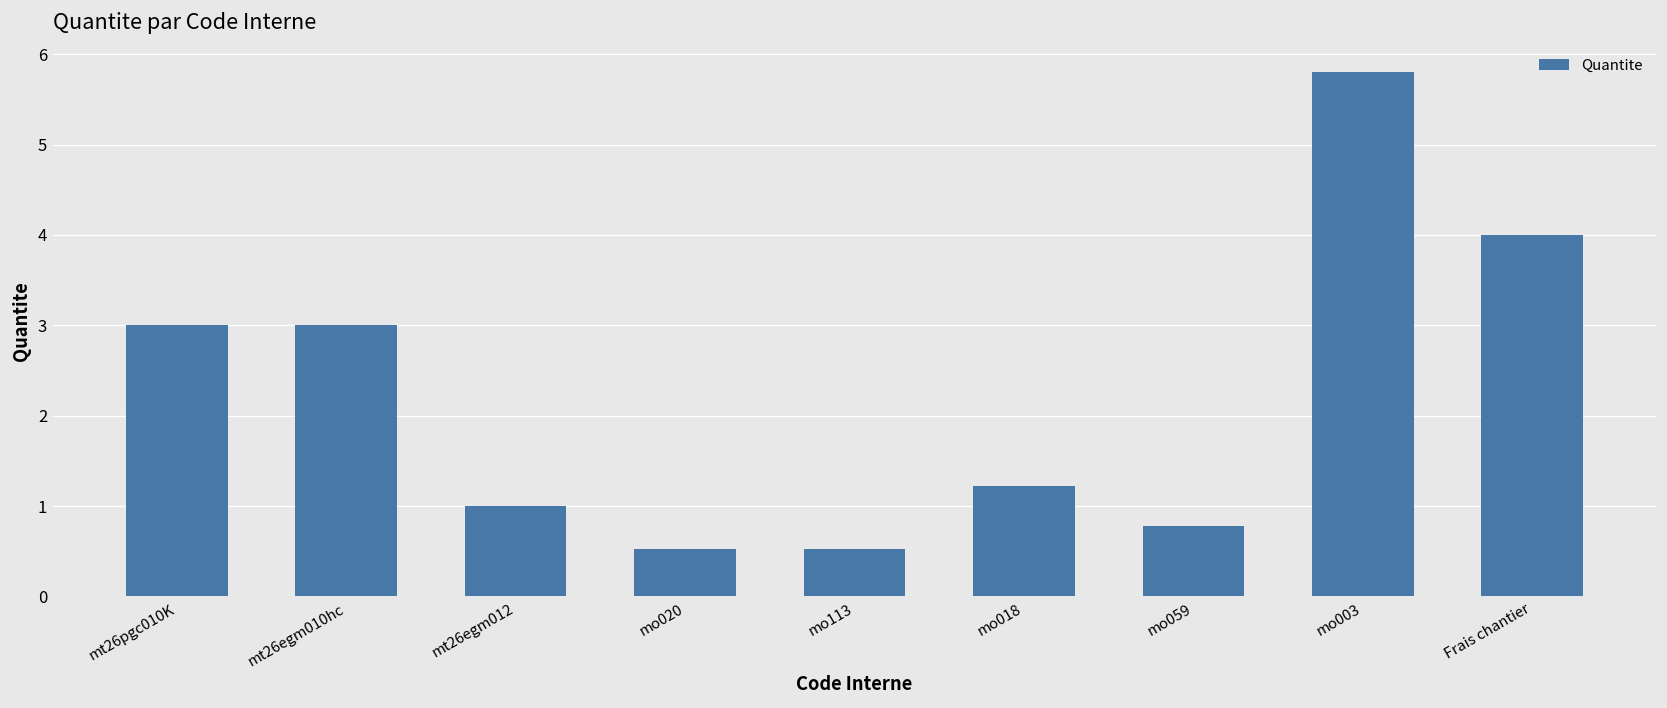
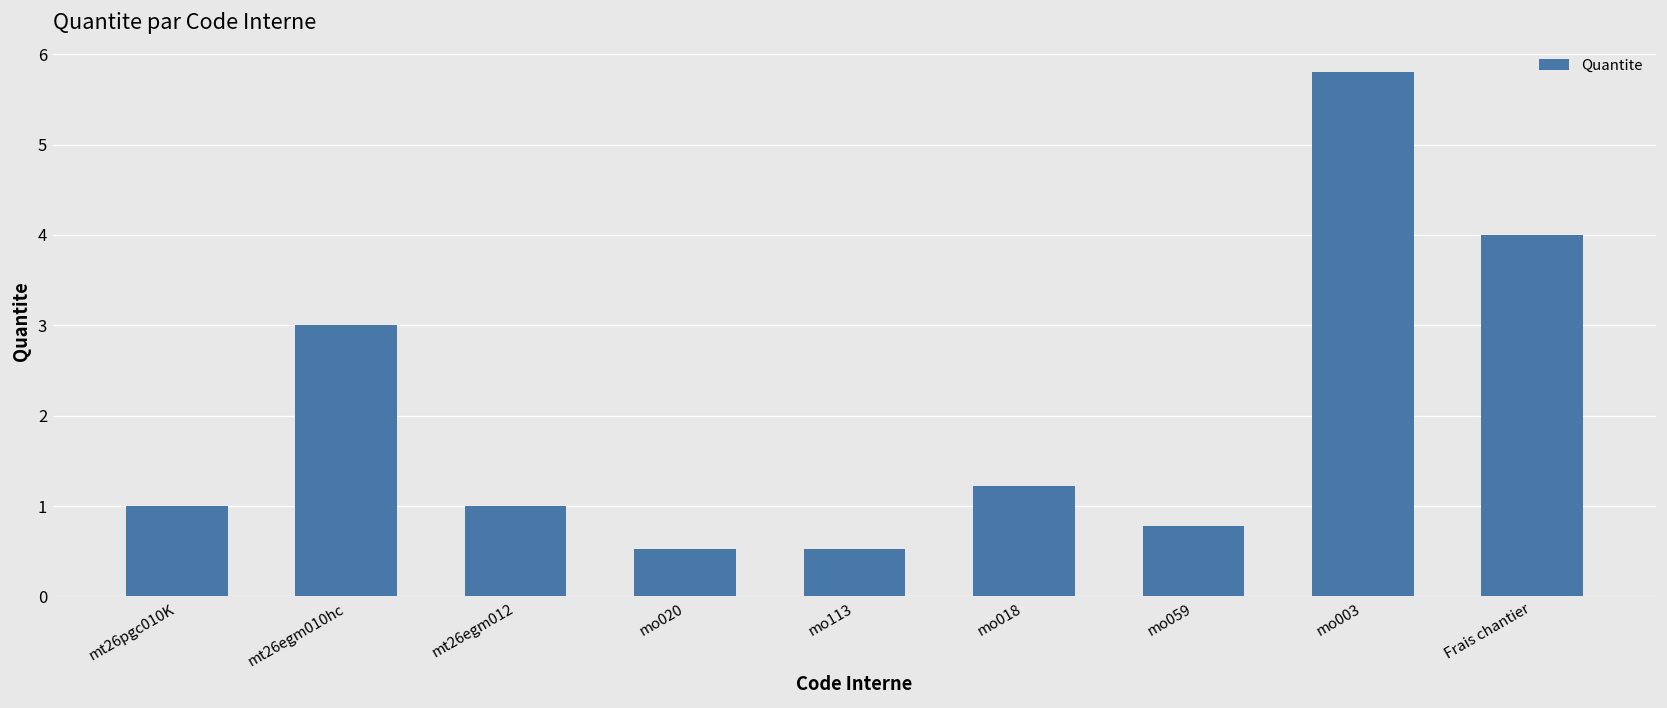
mt26pgc010K: 3 -> 1
